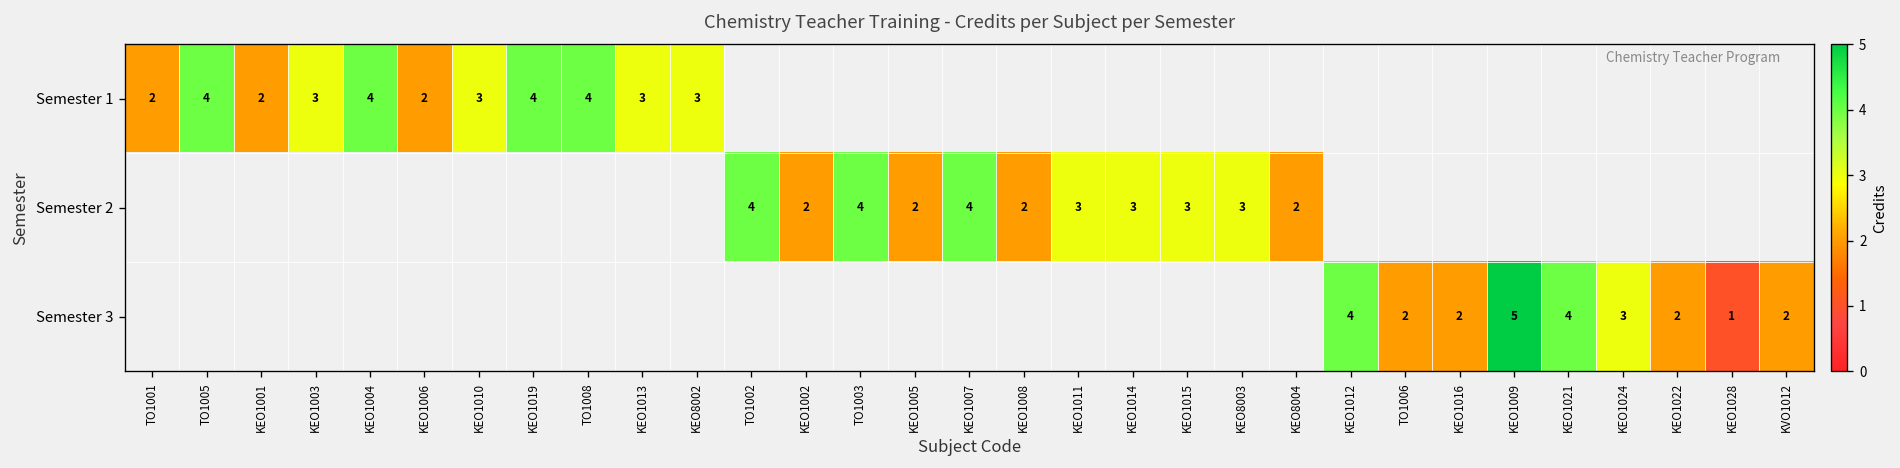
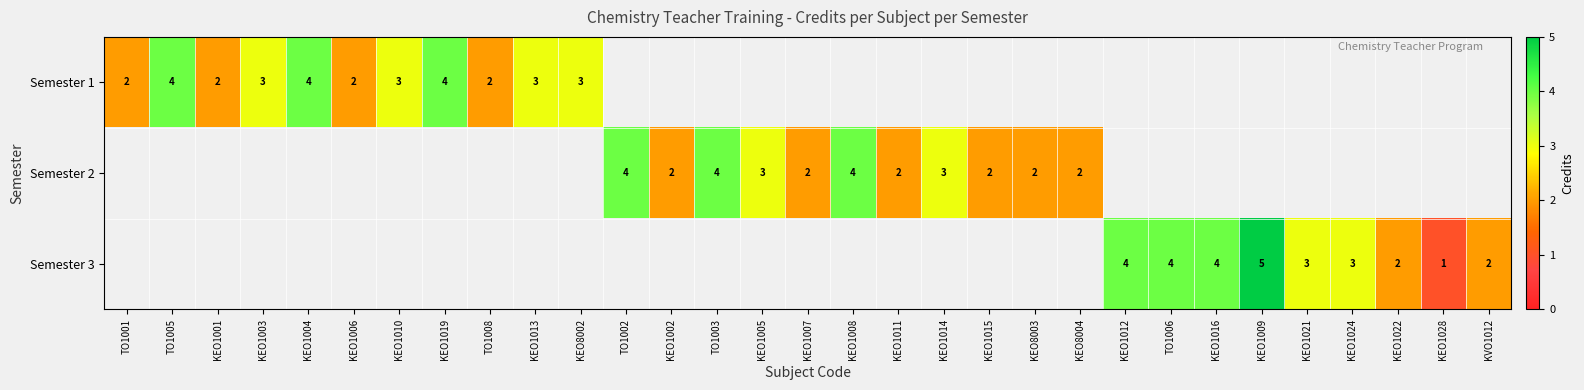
Semester 1, TO1008: 4 -> 2
Semester 2, KEO1005: 2 -> 3
Semester 2, KEO1007: 4 -> 2
Semester 2, KEO1008: 2 -> 4
Semester 2, KEO1011: 3 -> 2
Semester 2, KEO1015: 3 -> 2
Semester 2, KEO8003: 3 -> 2
Semester 3, TO1006: 2 -> 4
Semester 3, KEO1016: 2 -> 4
Semester 3, KEO1021: 4 -> 3
